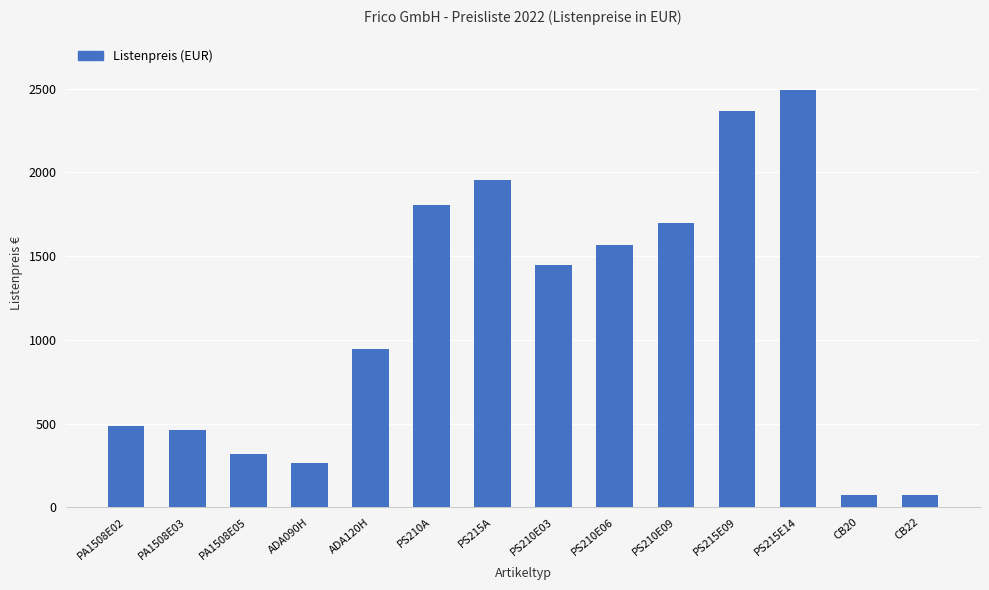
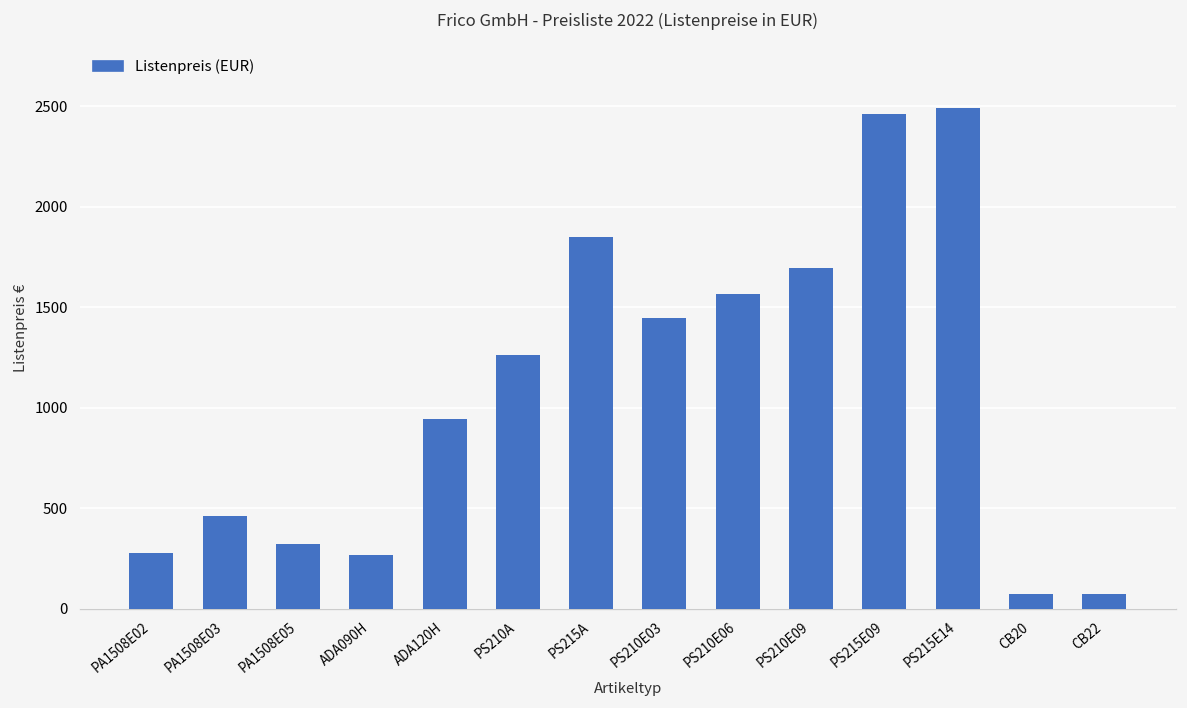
PA1508E02: 490 -> 280
PS210A: 1810 -> 1260
PS215A: 1960 -> 1850
PS215E09: 2370 -> 2460
